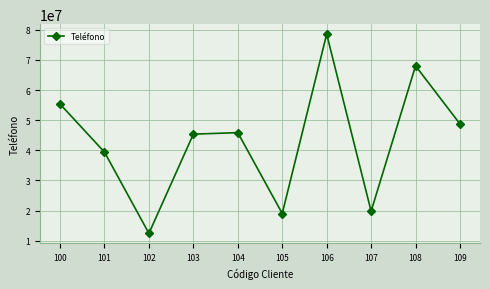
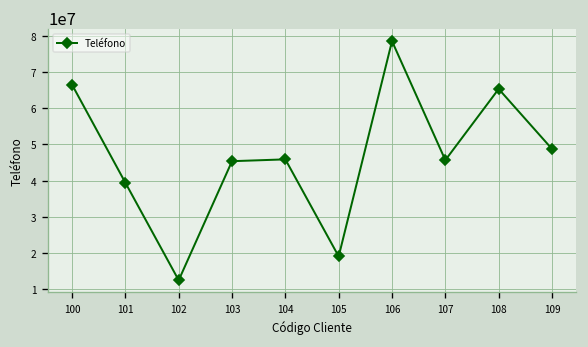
100: 55000000 -> 67000000
107: 20000000 -> 46000000
108: 68000000 -> 65000000
